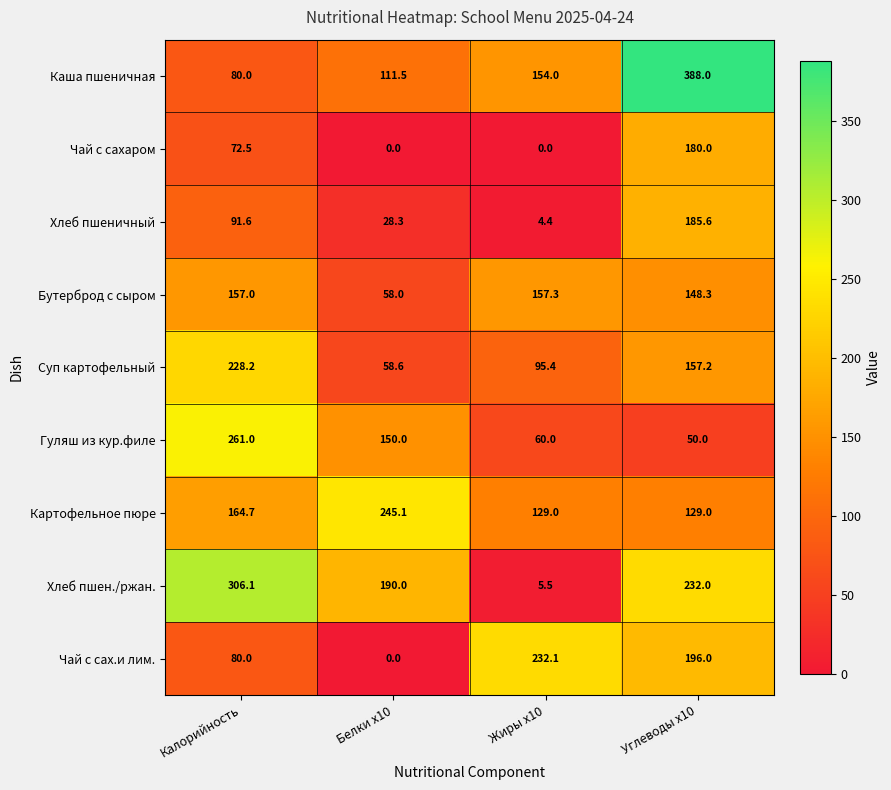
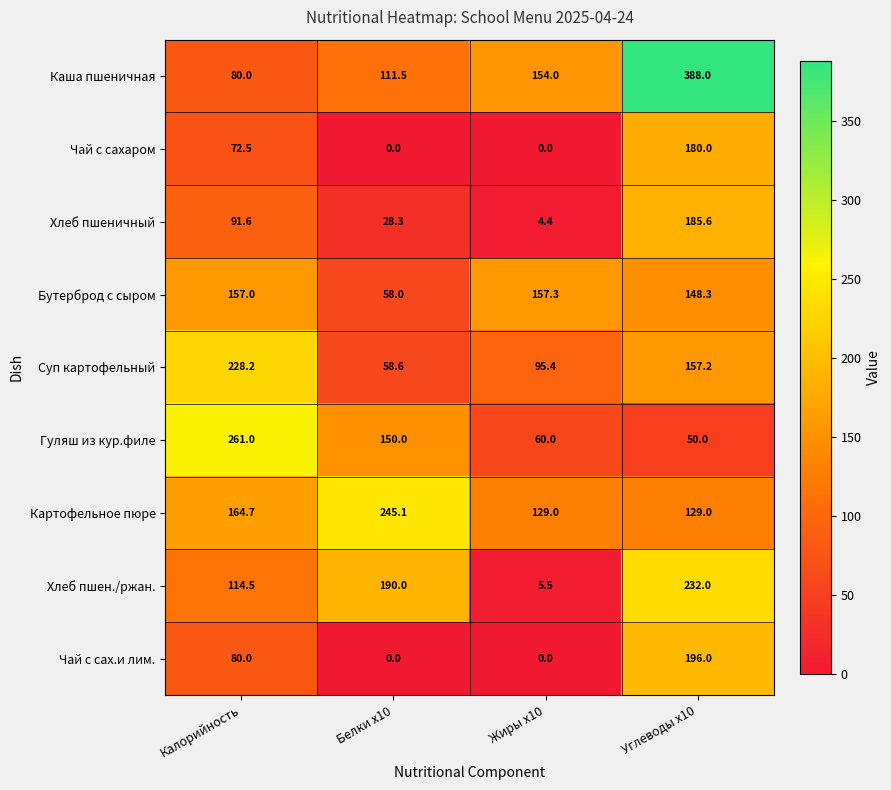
Хлеб пшен./ржан., Калорийность: 306.1 -> 114.5
Чай с сах.и лим., Жиры x10: 232.1 -> 0.0
